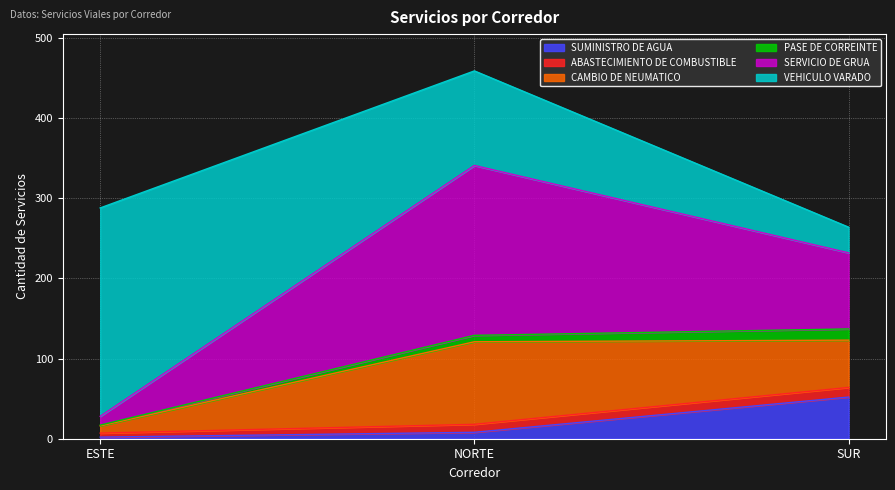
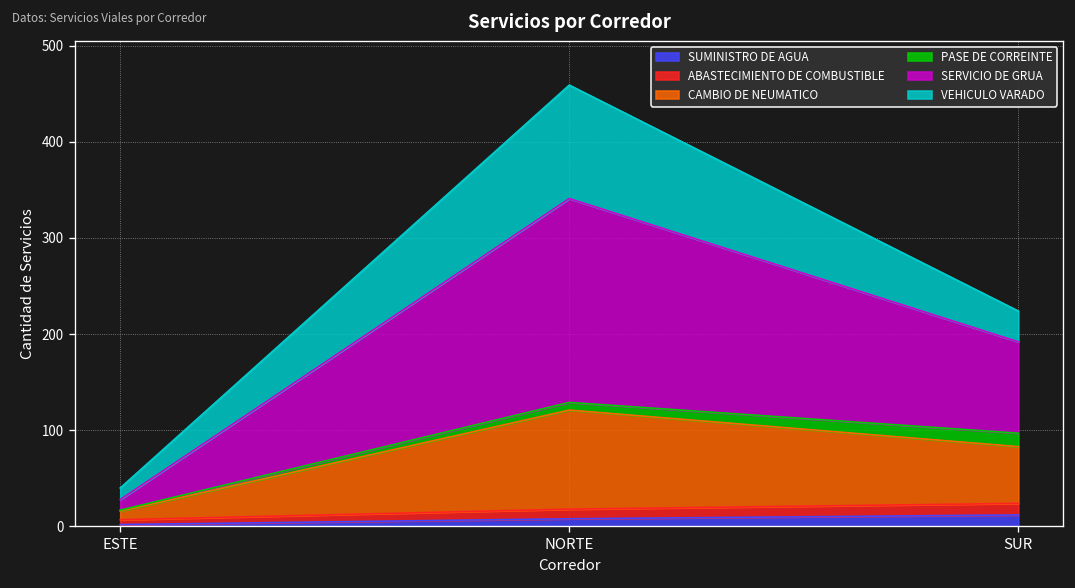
VEHICULO VARADO, ESTE: 260 -> 10
SUMINISTRO DE AGUA, SUR: 50 -> 10
